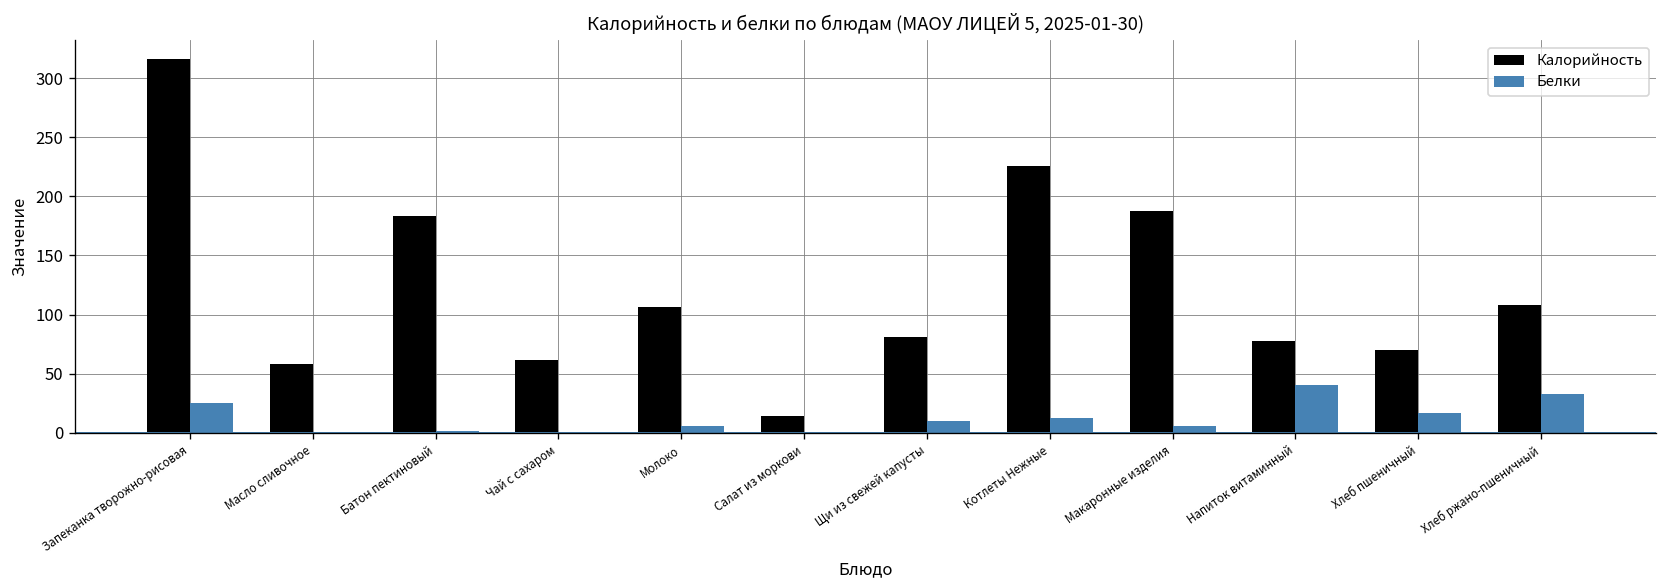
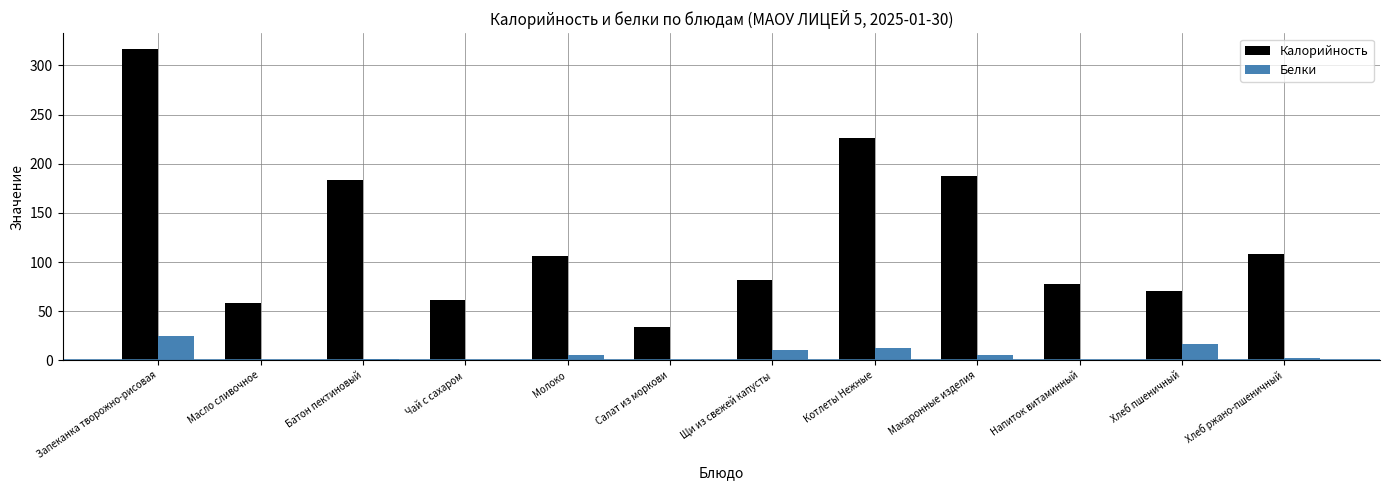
Калорийность, Салат из моркови: 10 -> 30
Белки, Напиток витаминный: 40 -> 0
Белки, Хлеб ржано-пшеничный: 30 -> 0
